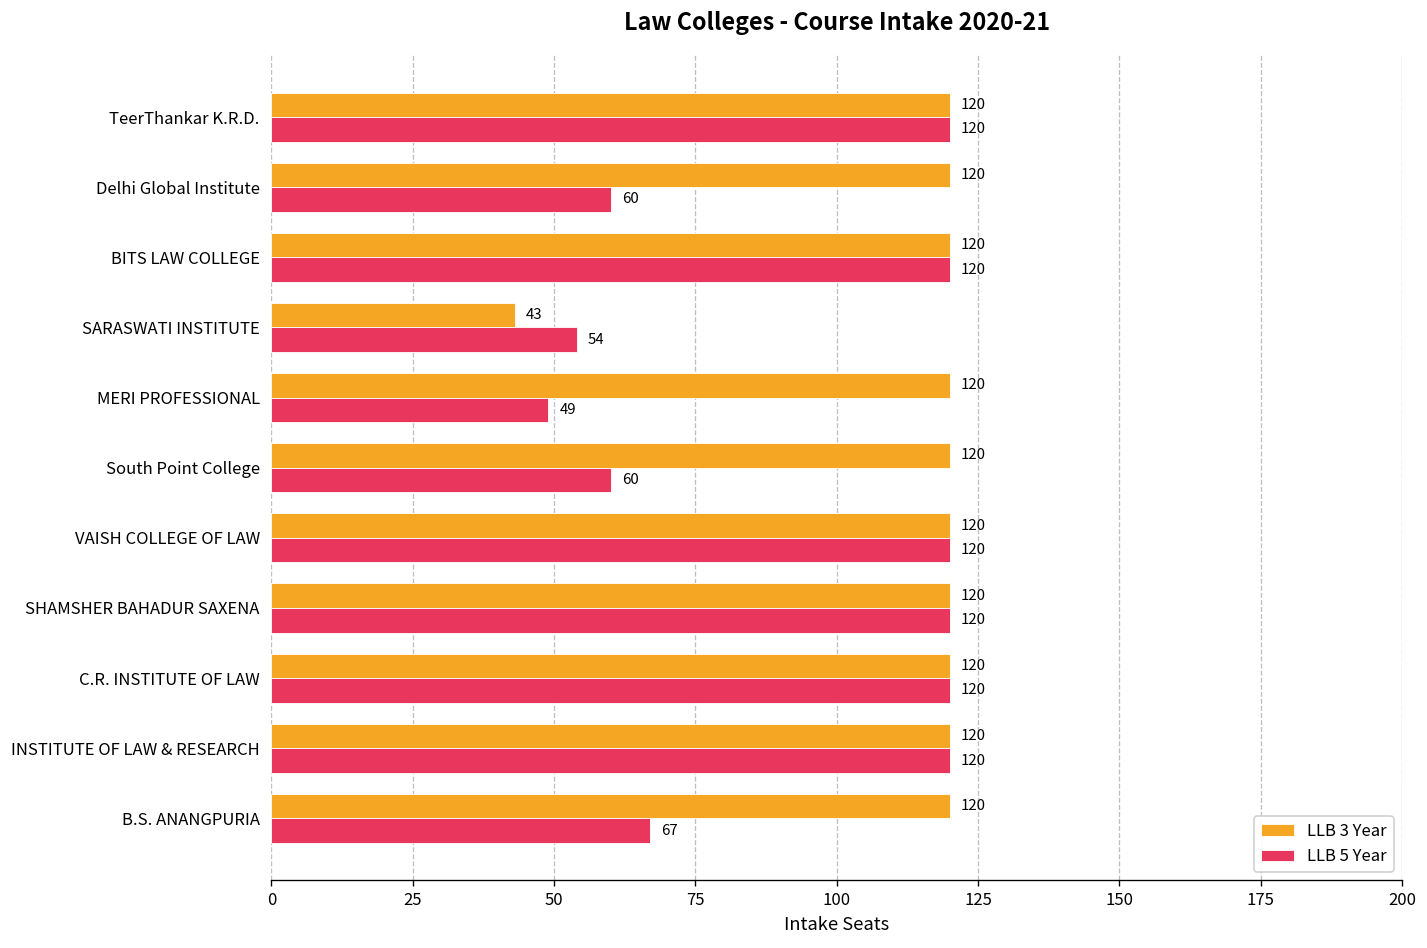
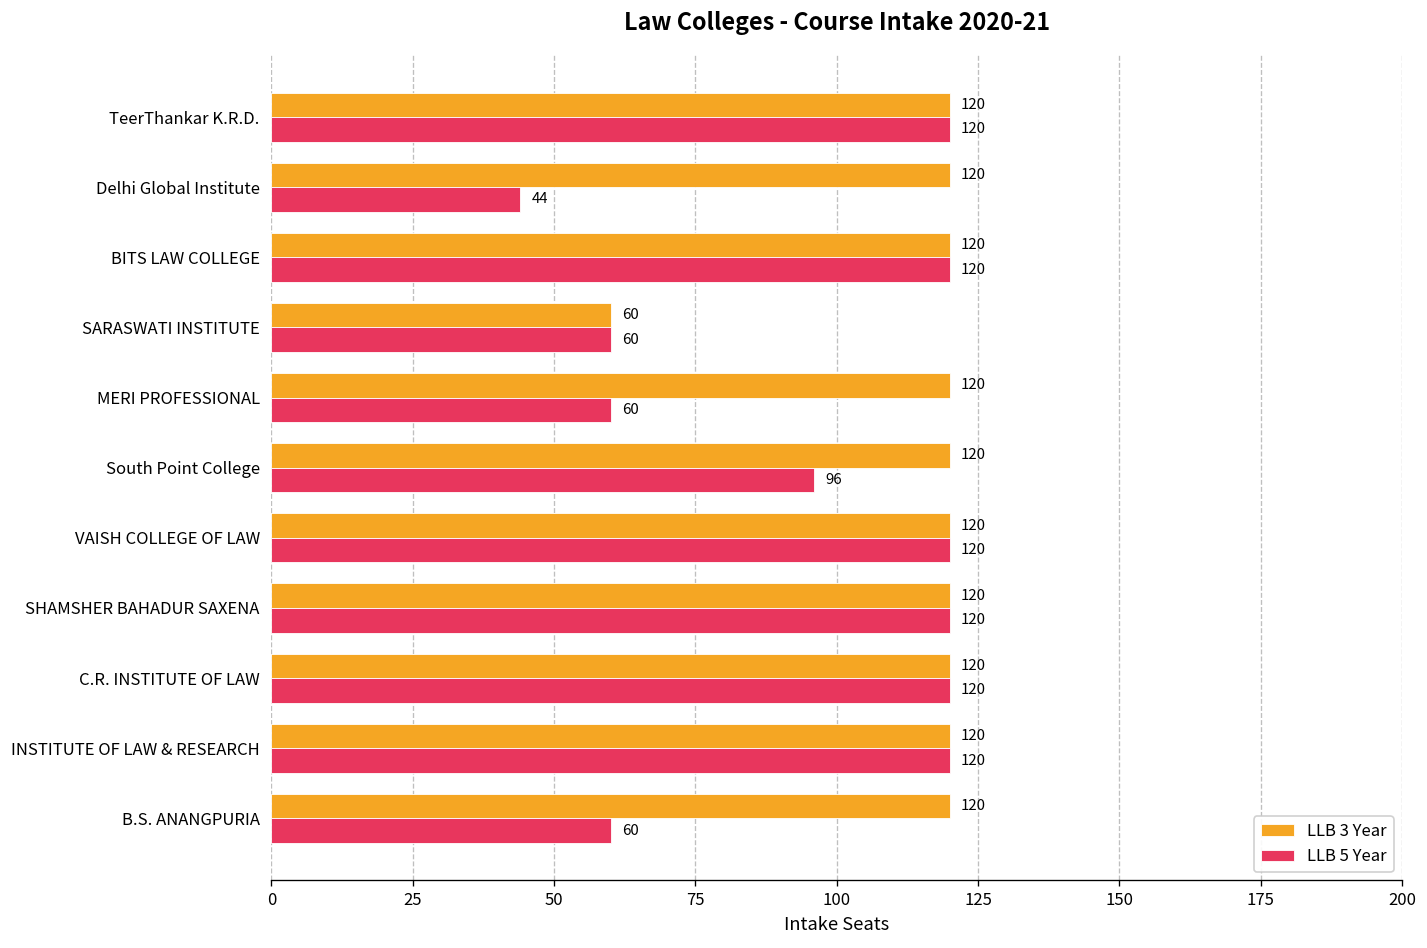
LLB 5 Year, Delhi Global Institute: 60 -> 44
LLB 3 Year, SARASWATI INSTITUTE: 43 -> 60
LLB 5 Year, SARASWATI INSTITUTE: 54 -> 60
LLB 5 Year, MERI PROFESSIONAL: 49 -> 60
LLB 5 Year, South Point College: 60 -> 96
LLB 5 Year, B.S. ANANGPURIA: 67 -> 60
